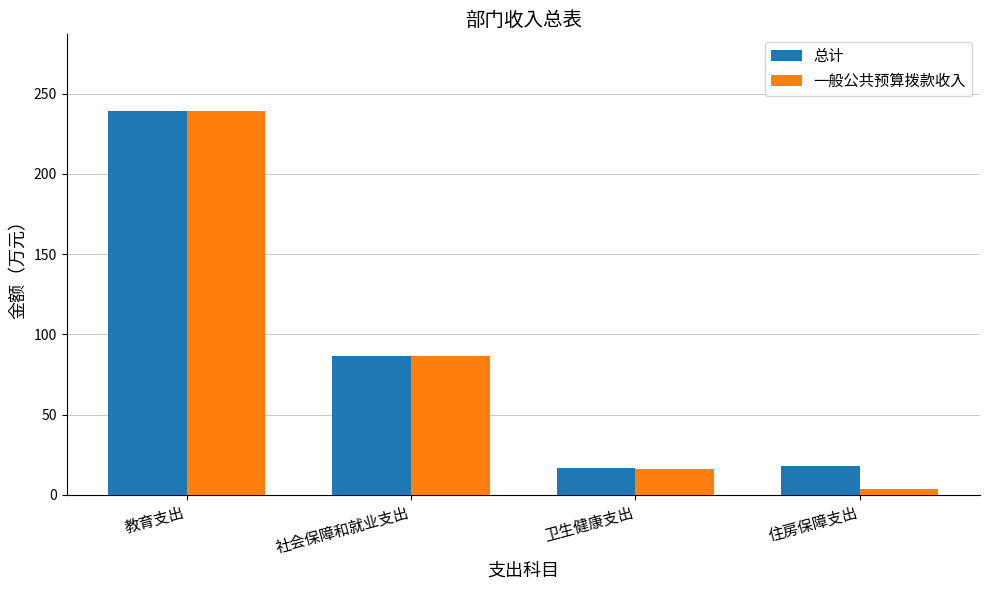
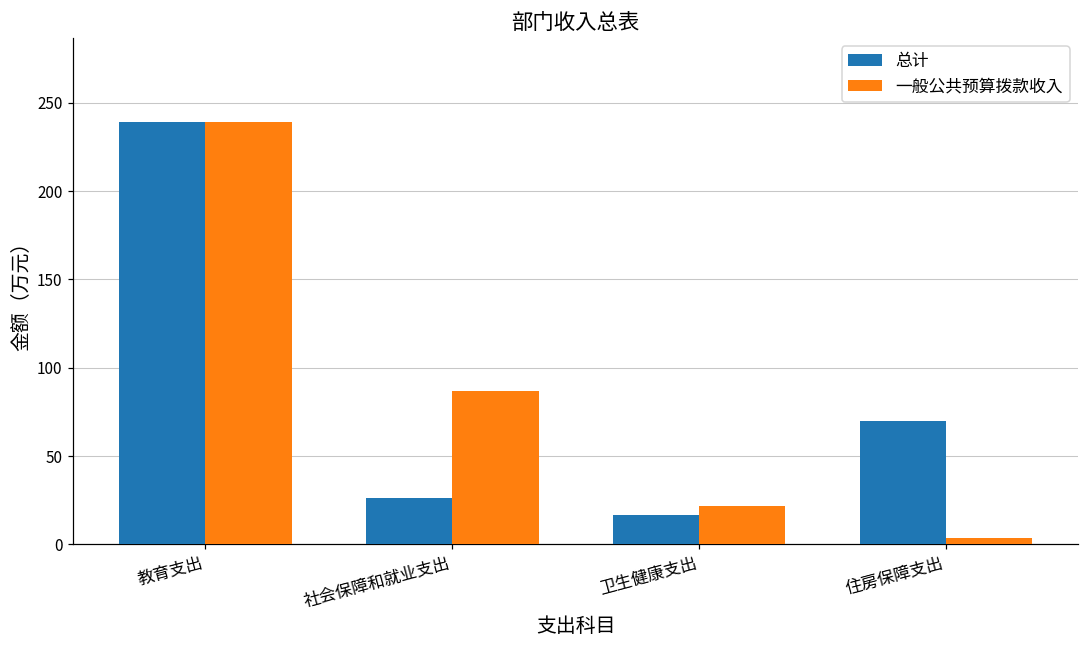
总计, 社会保障和就业支出: 87 -> 26
一般公共预算拨款收入, 卫生健康支出: 16 -> 22
总计, 住房保障支出: 18 -> 70
